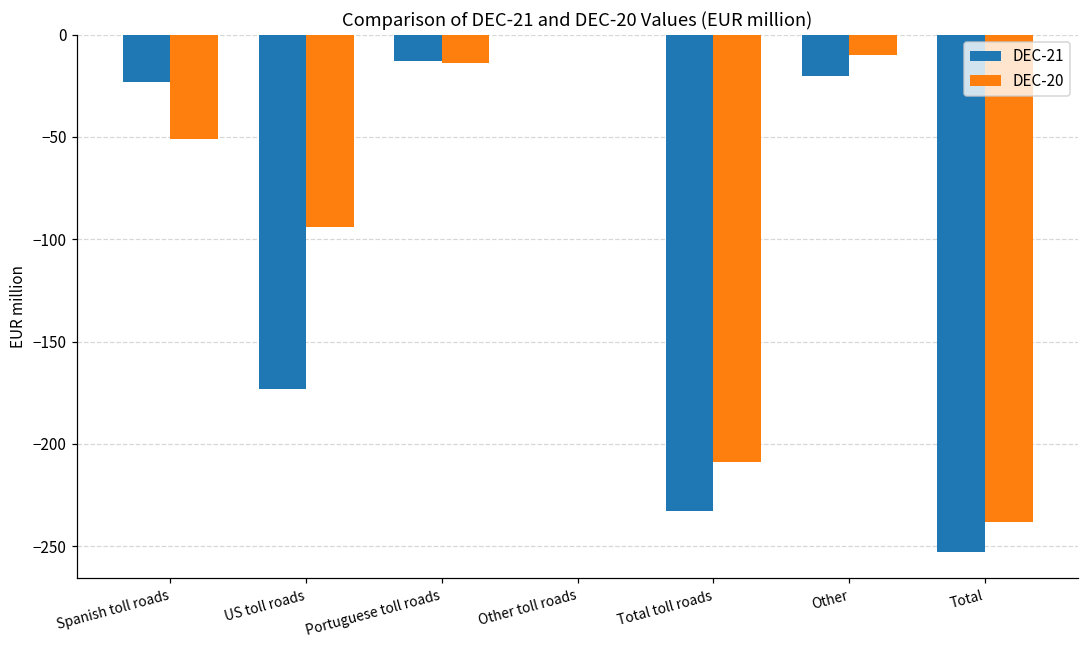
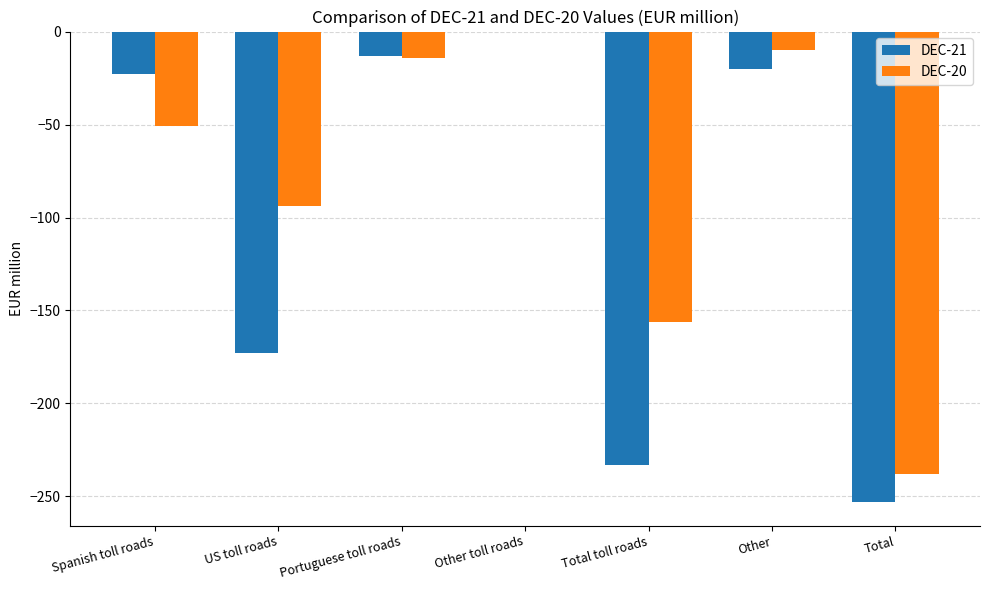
DEC-20, Total toll roads: -209 -> -156
